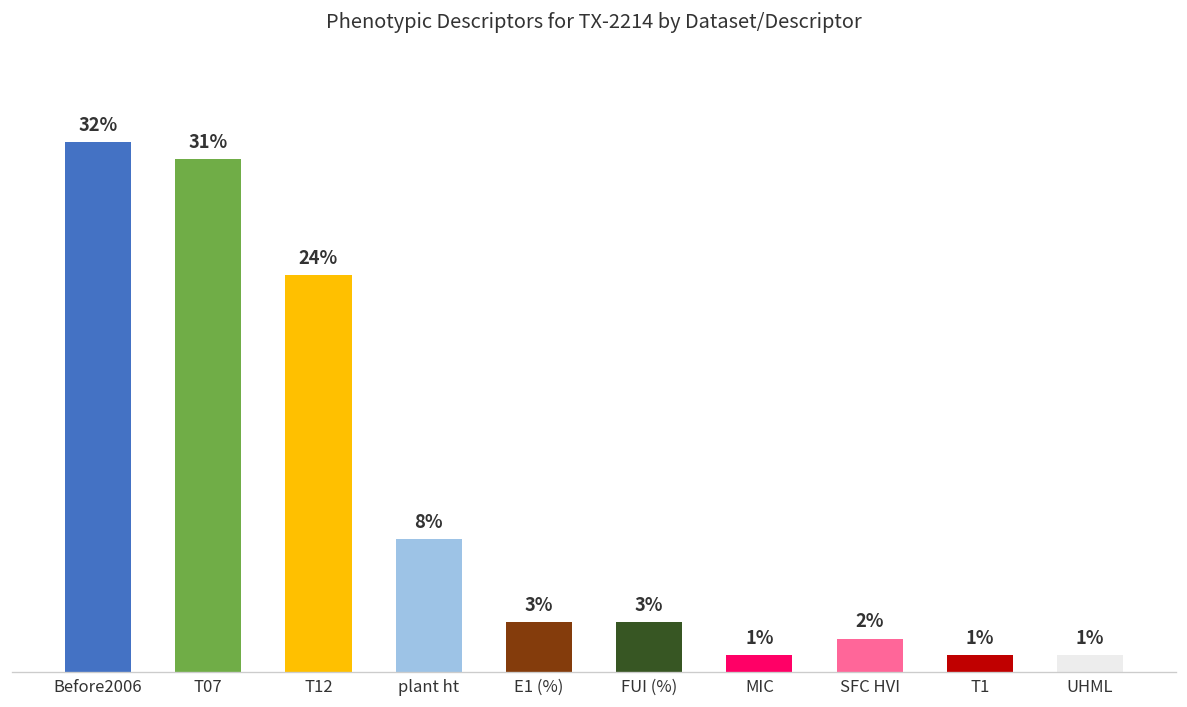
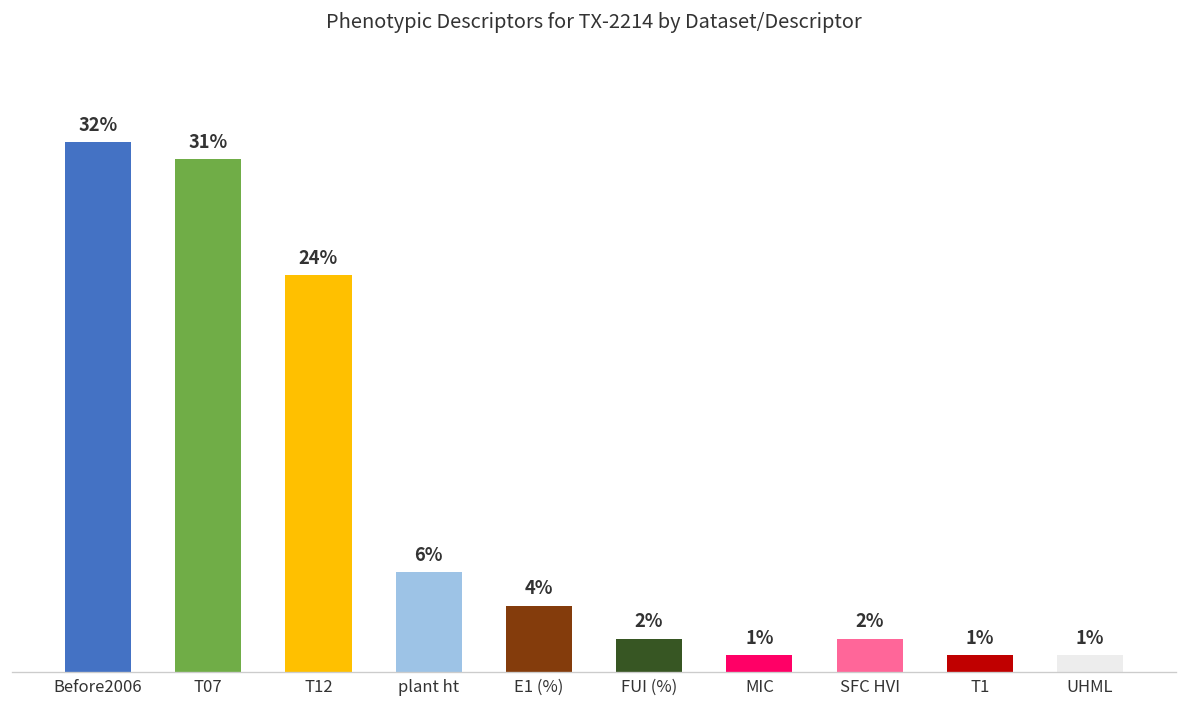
plant ht: 8% -> 6%
E1 (%): 3% -> 4%
FUI (%): 3% -> 2%
